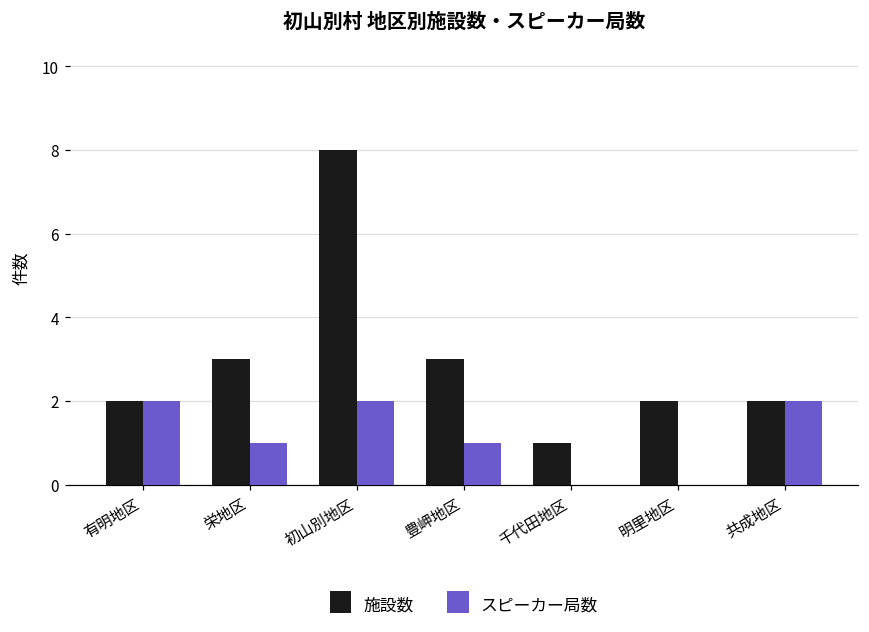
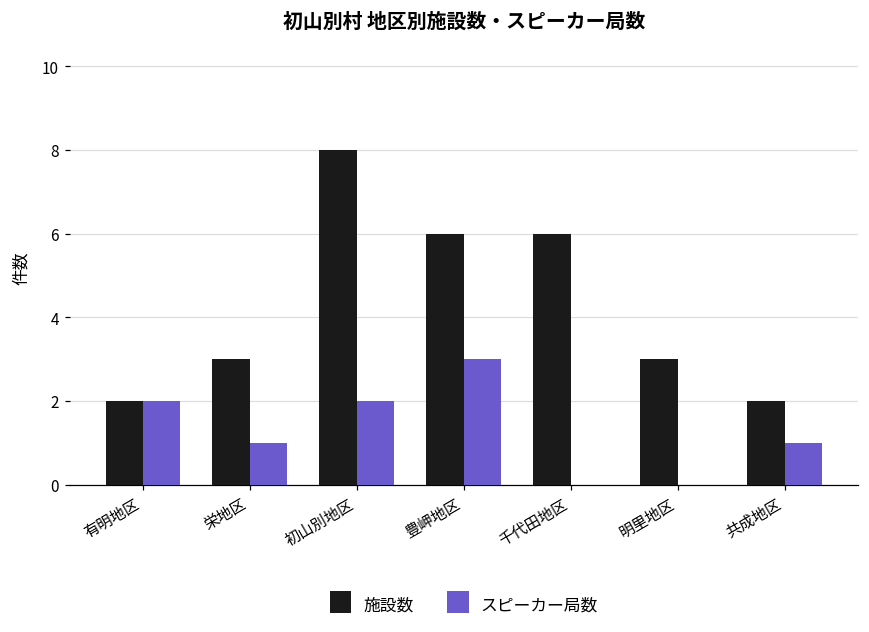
施設数, 豊岬地区: 3 -> 6
スピーカー局数, 豊岬地区: 1 -> 3
施設数, 千代田地区: 1 -> 6
施設数, 明里地区: 2 -> 3
スピーカー局数, 共成地区: 2 -> 1
